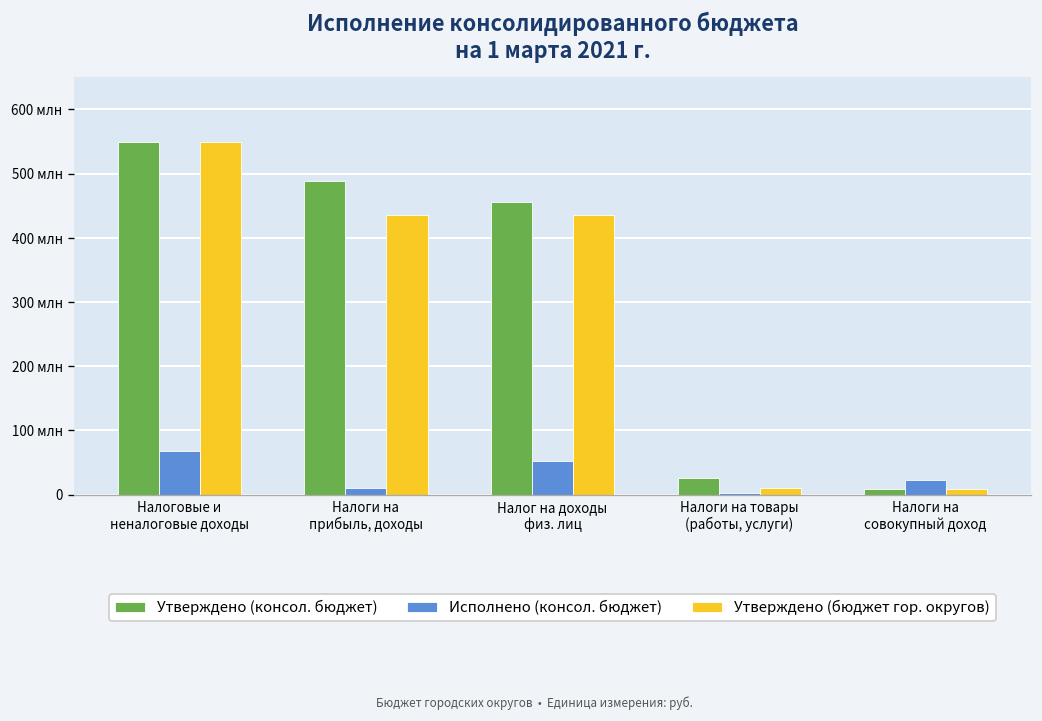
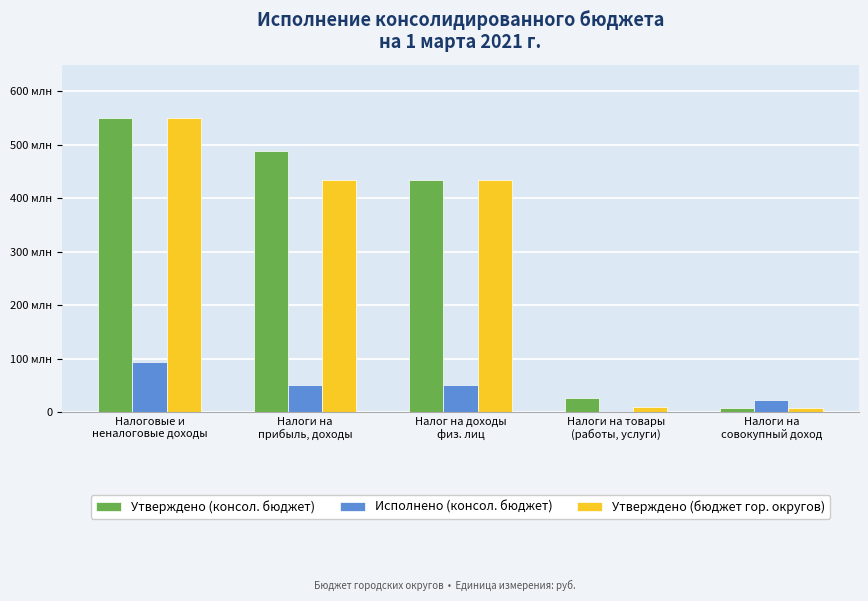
Исполнено (консол. бюджет), Налоговые и неналоговые доходы: 70 млн -> 90 млн
Исполнено (консол. бюджет), Налоги на прибыль, доходы: 10 млн -> 50 млн
Утверждено (консол. бюджет), Налог на доходы физ. лиц: 460 млн -> 440 млн
